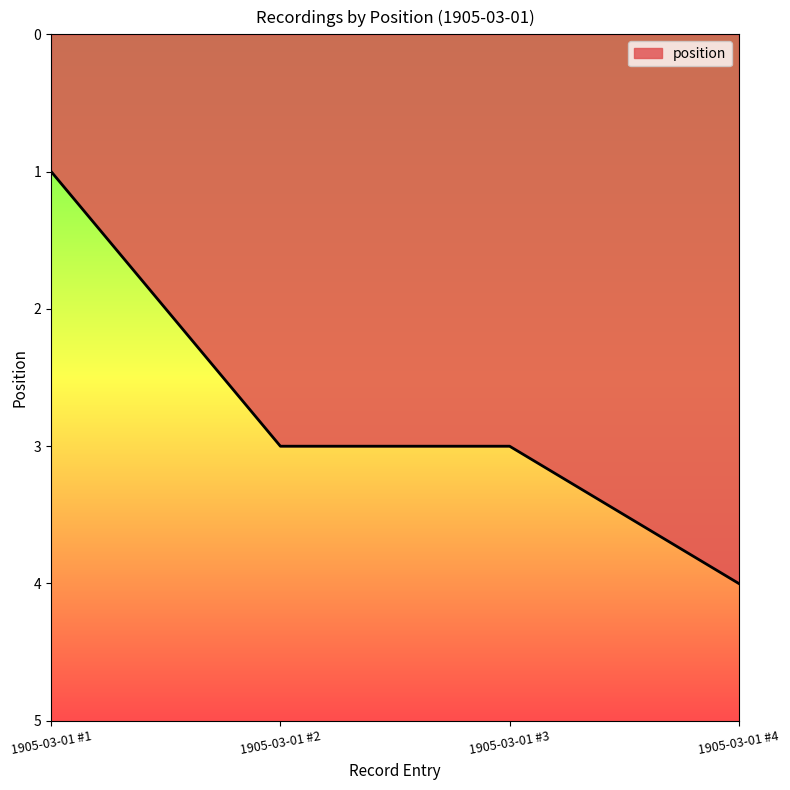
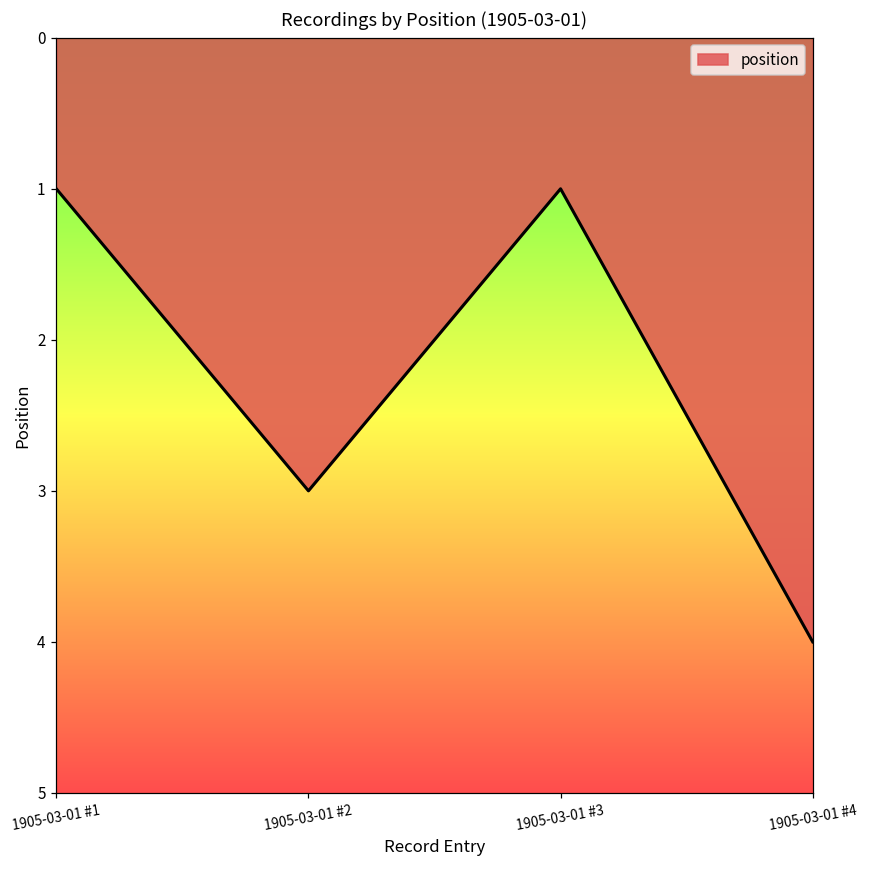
1905-03-01 #3: 3 -> 1
